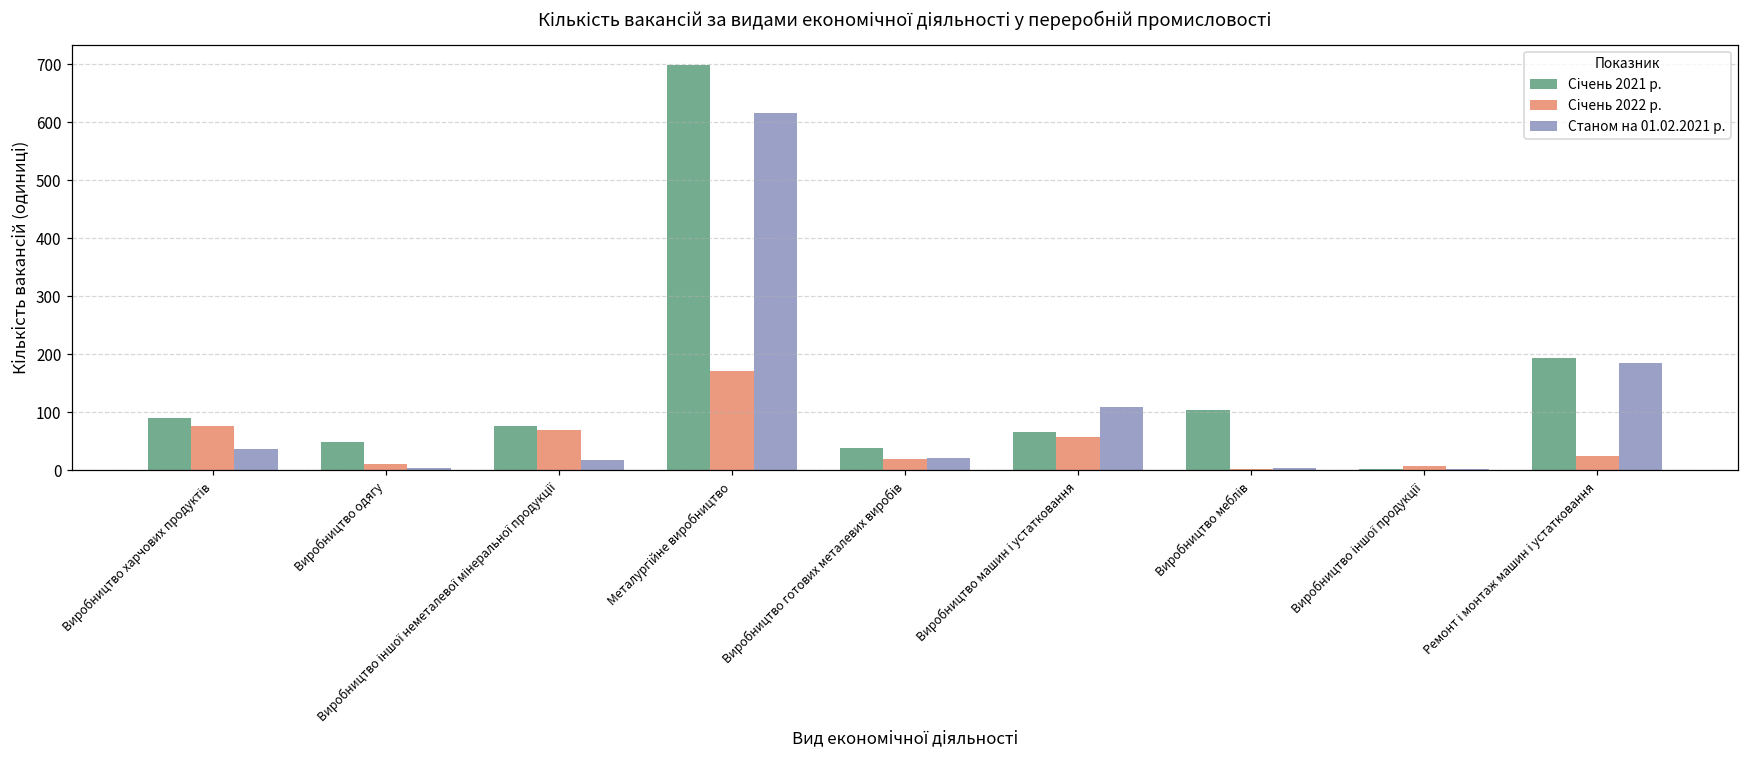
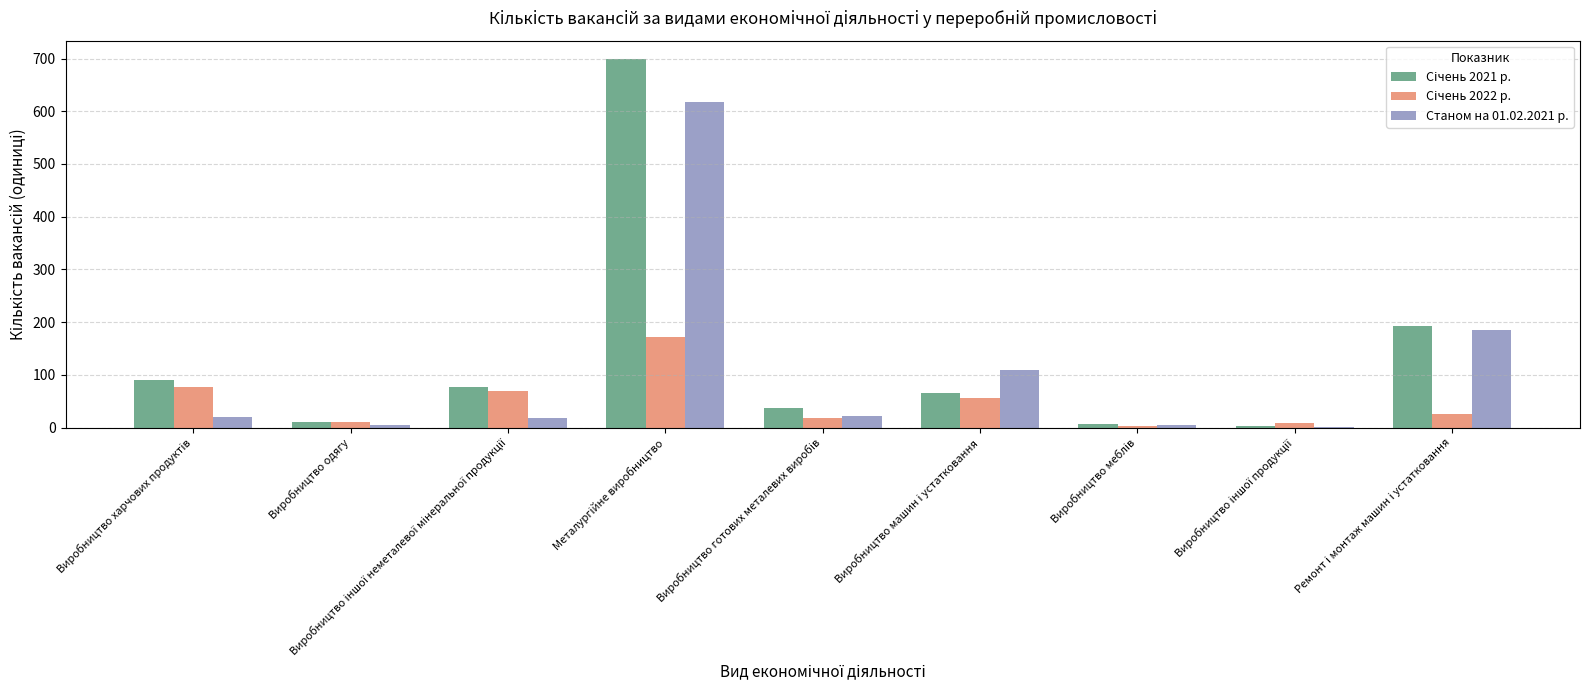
Станом на 01.02.2021 р., Виробництво харчових продуктів: 40 -> 20
Січень 2021 р., Виробництво одягу: 50 -> 10
Січень 2021 р., Виробництво меблів: 100 -> 10
